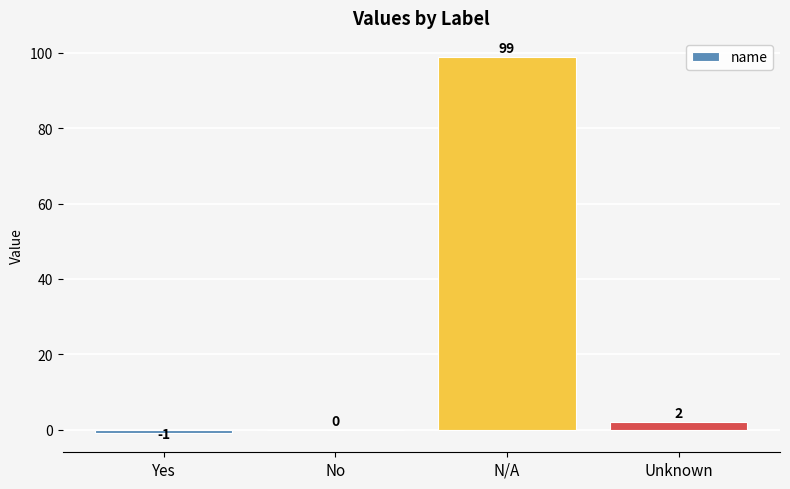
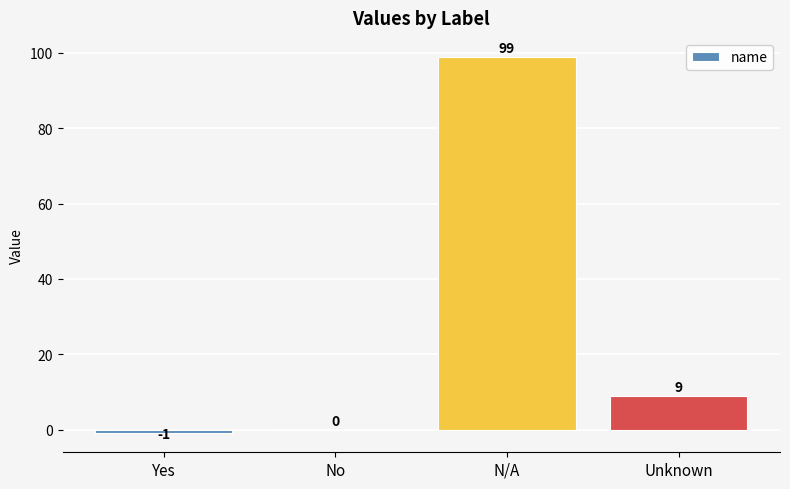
Unknown: 2 -> 9
